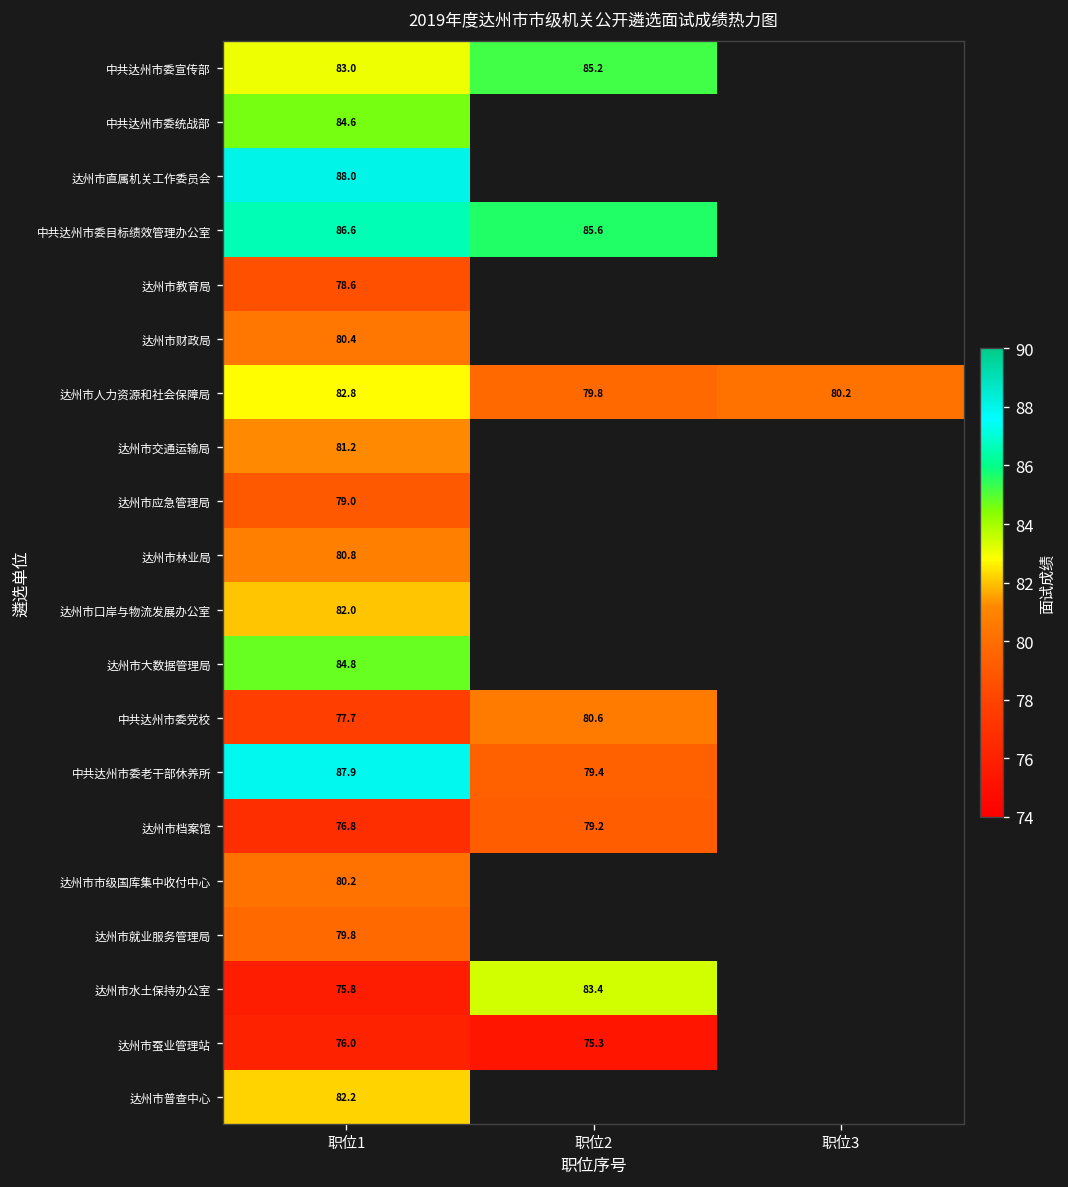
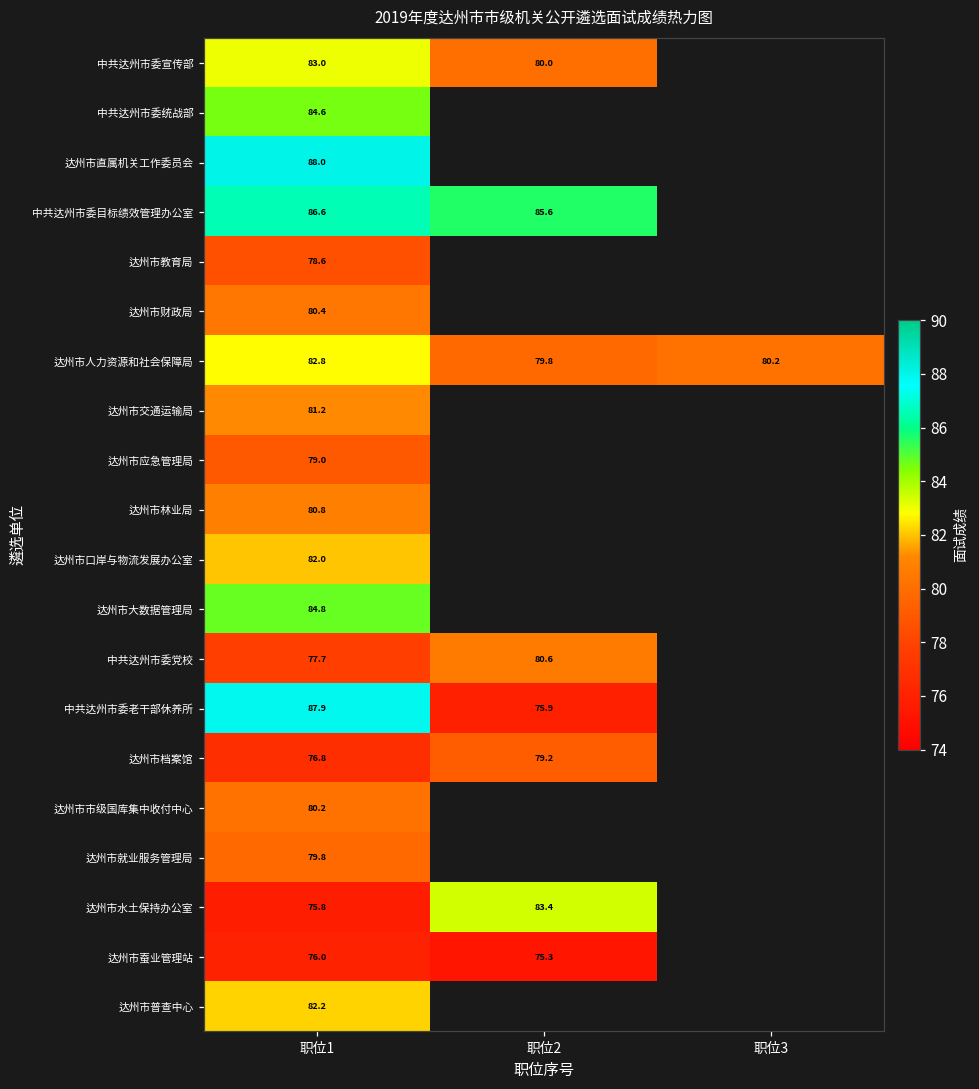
中共达州市委宣传部, 职位2: 85.2 -> 80.0
中共达州市委老干部休养所, 职位2: 79.4 -> 75.9
